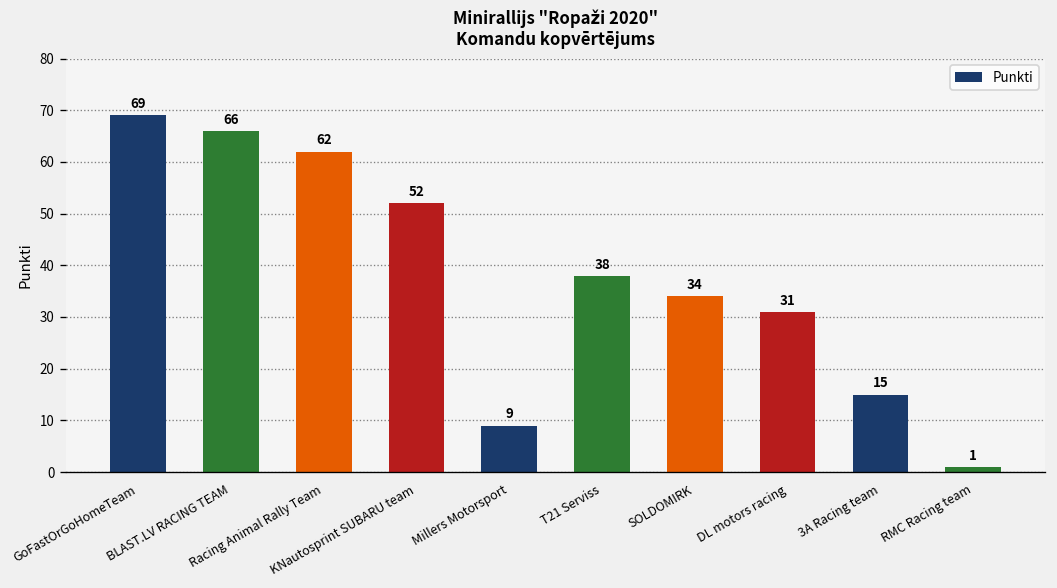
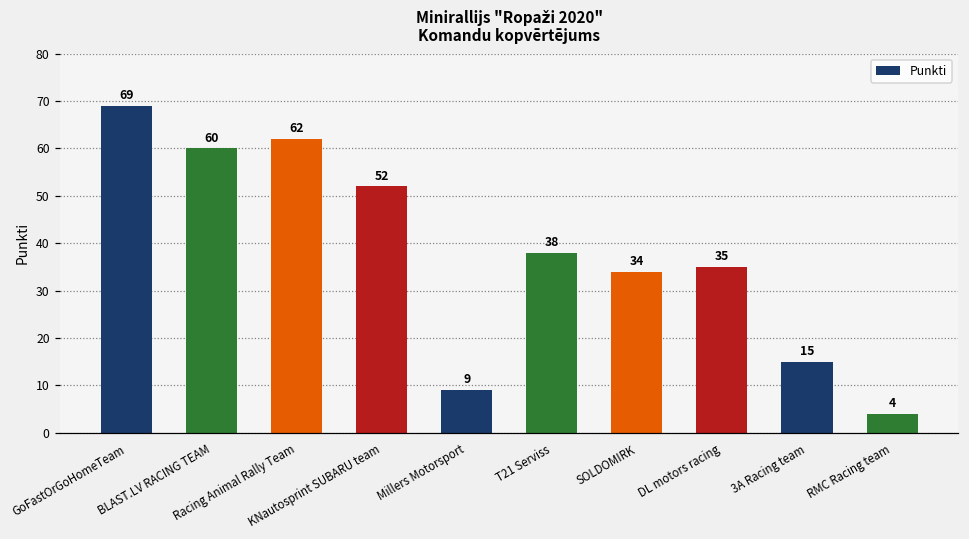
BLAST.LV RACING TEAM: 66 -> 60
DL motors racing: 31 -> 35
RMC Racing team: 1 -> 4
